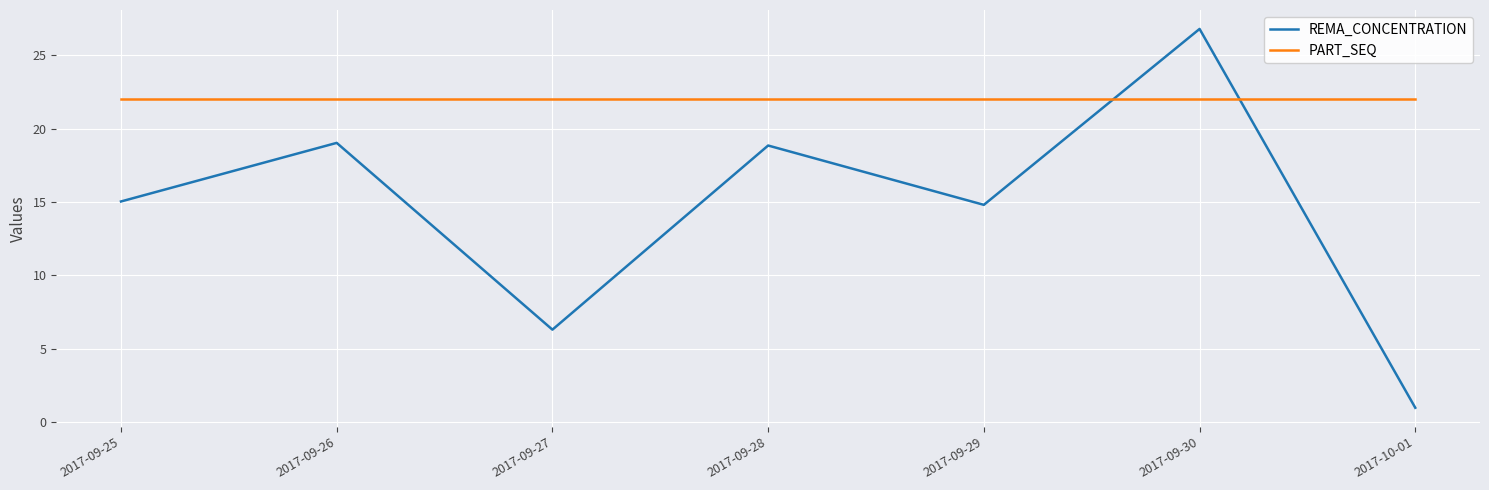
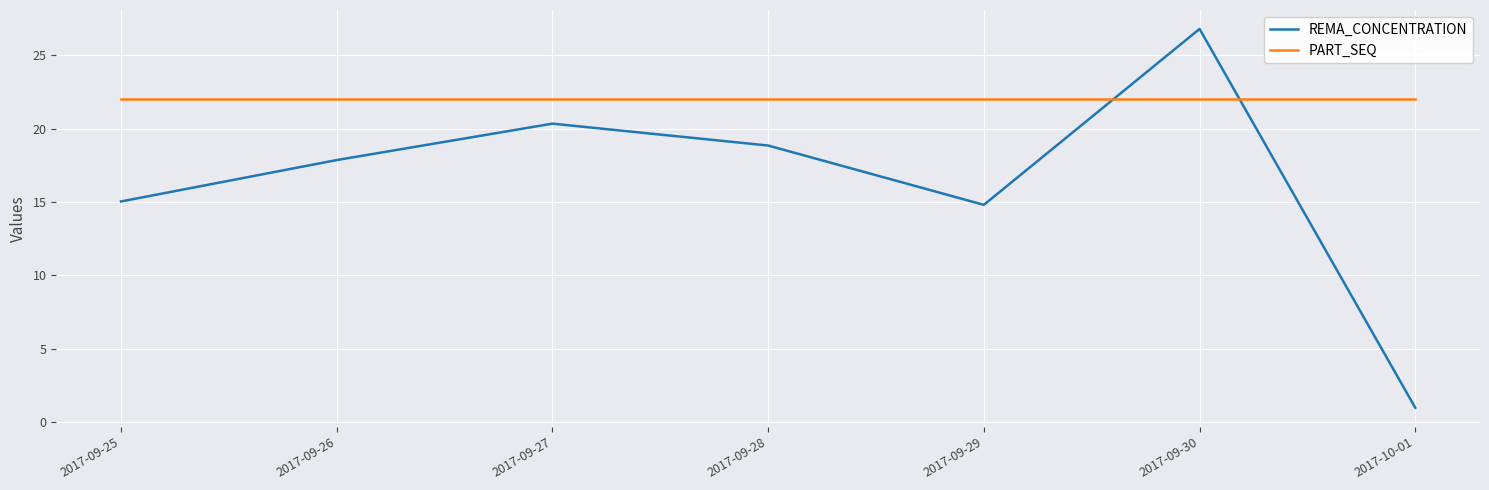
REMA_CONCENTRATION, 2017-09-26: 19.0 -> 17.9
REMA_CONCENTRATION, 2017-09-27: 6.3 -> 20.3
